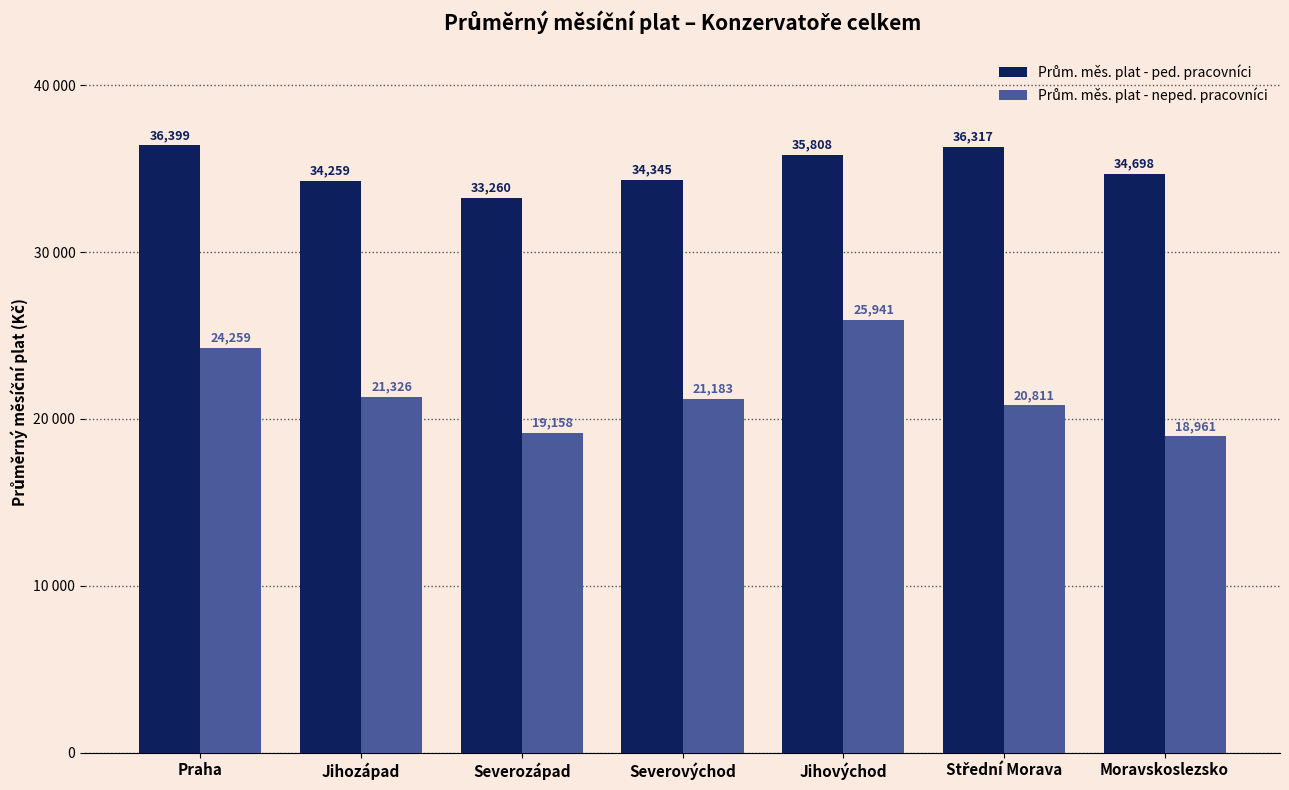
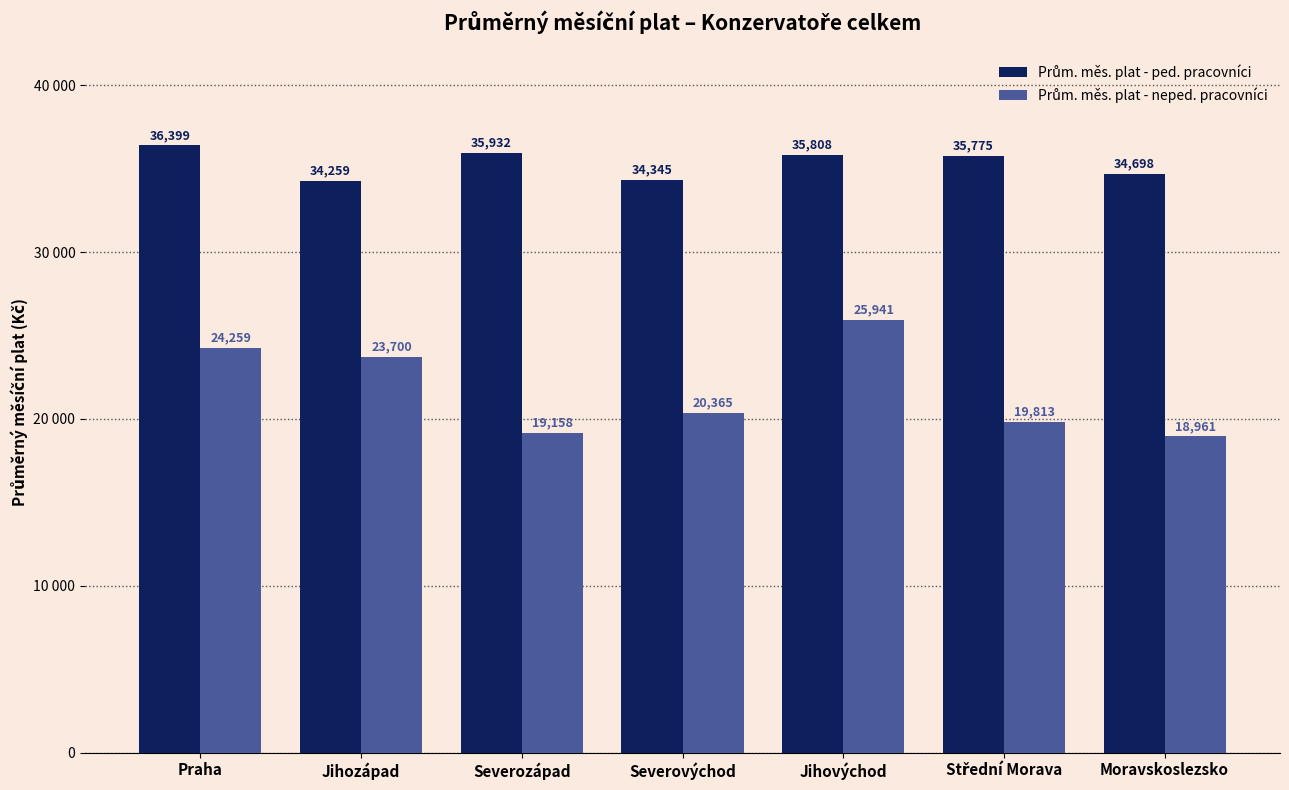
Prům. měs. plat - neped. pracovníci, Jihozápad: 21,326 -> 23,700
Prům. měs. plat - ped. pracovníci, Severozápad: 33,260 -> 35,932
Prům. měs. plat - neped. pracovníci, Severovýchod: 21,183 -> 20,365
Prům. měs. plat - ped. pracovníci, Střední Morava: 36,317 -> 35,775
Prům. měs. plat - neped. pracovníci, Střední Morava: 20,811 -> 19,813
